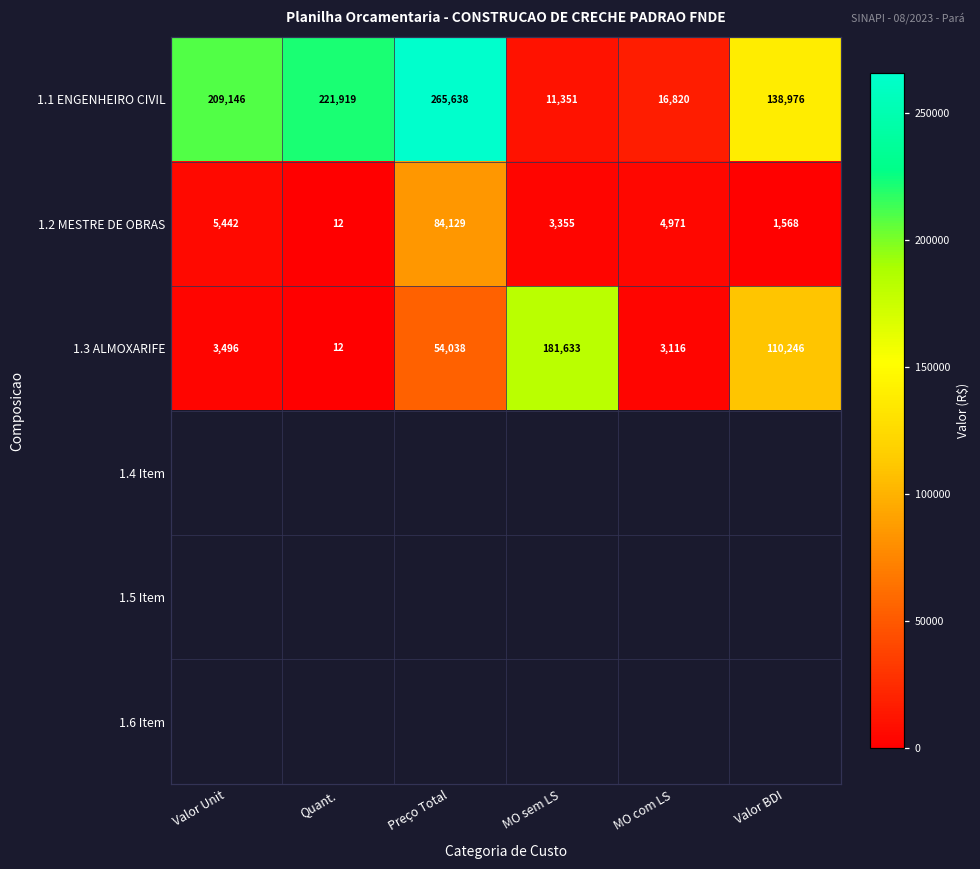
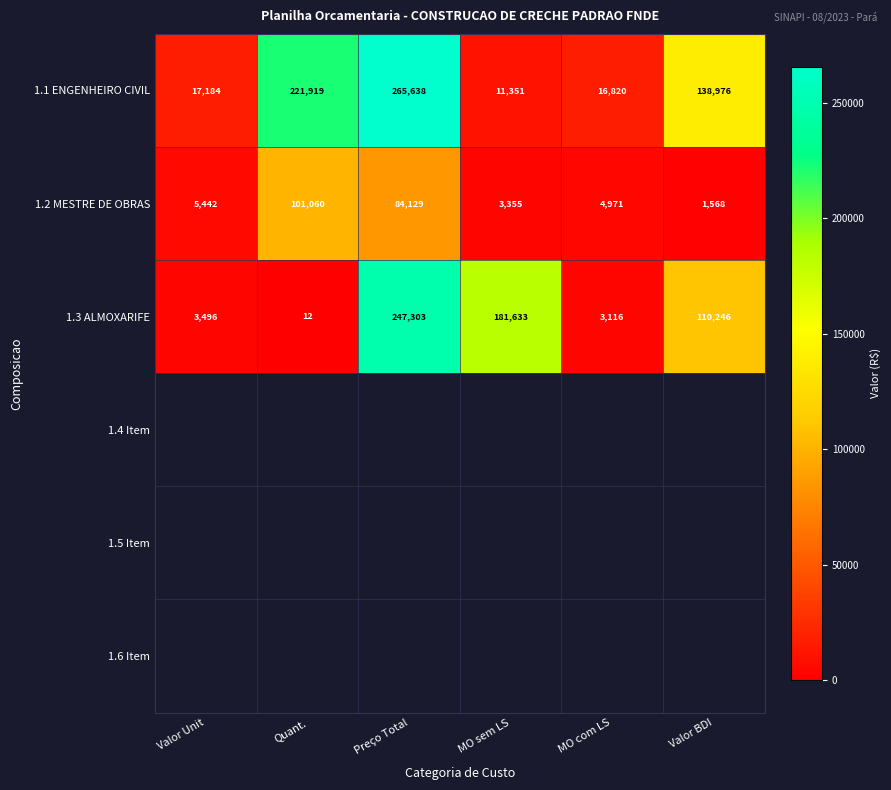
1.1 ENGENHEIRO CIVIL, Valor Unit: 209,146 -> 17,184
1.2 MESTRE DE OBRAS, Quant.: 12 -> 101,060
1.3 ALMOXARIFE, Preço Total: 54,038 -> 247,303
